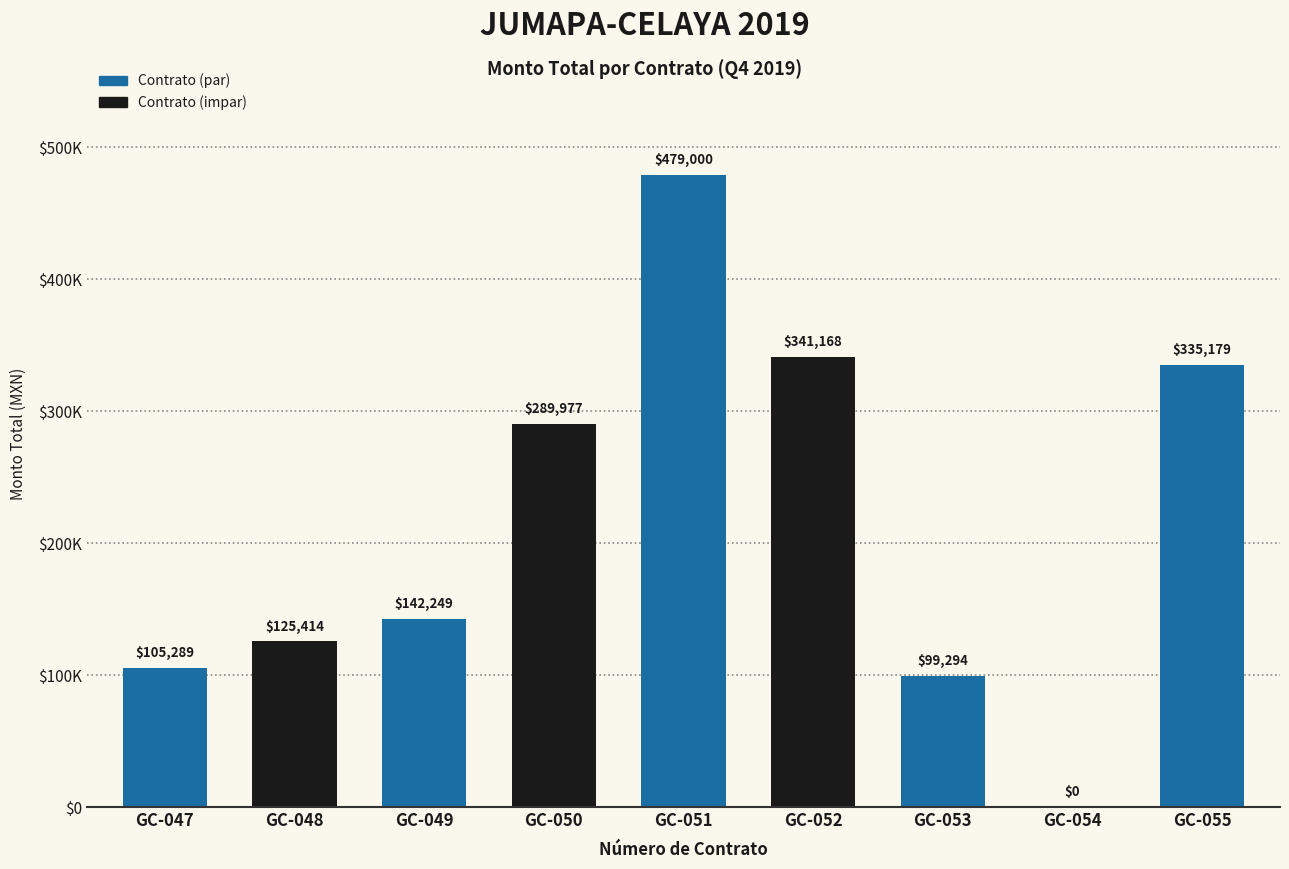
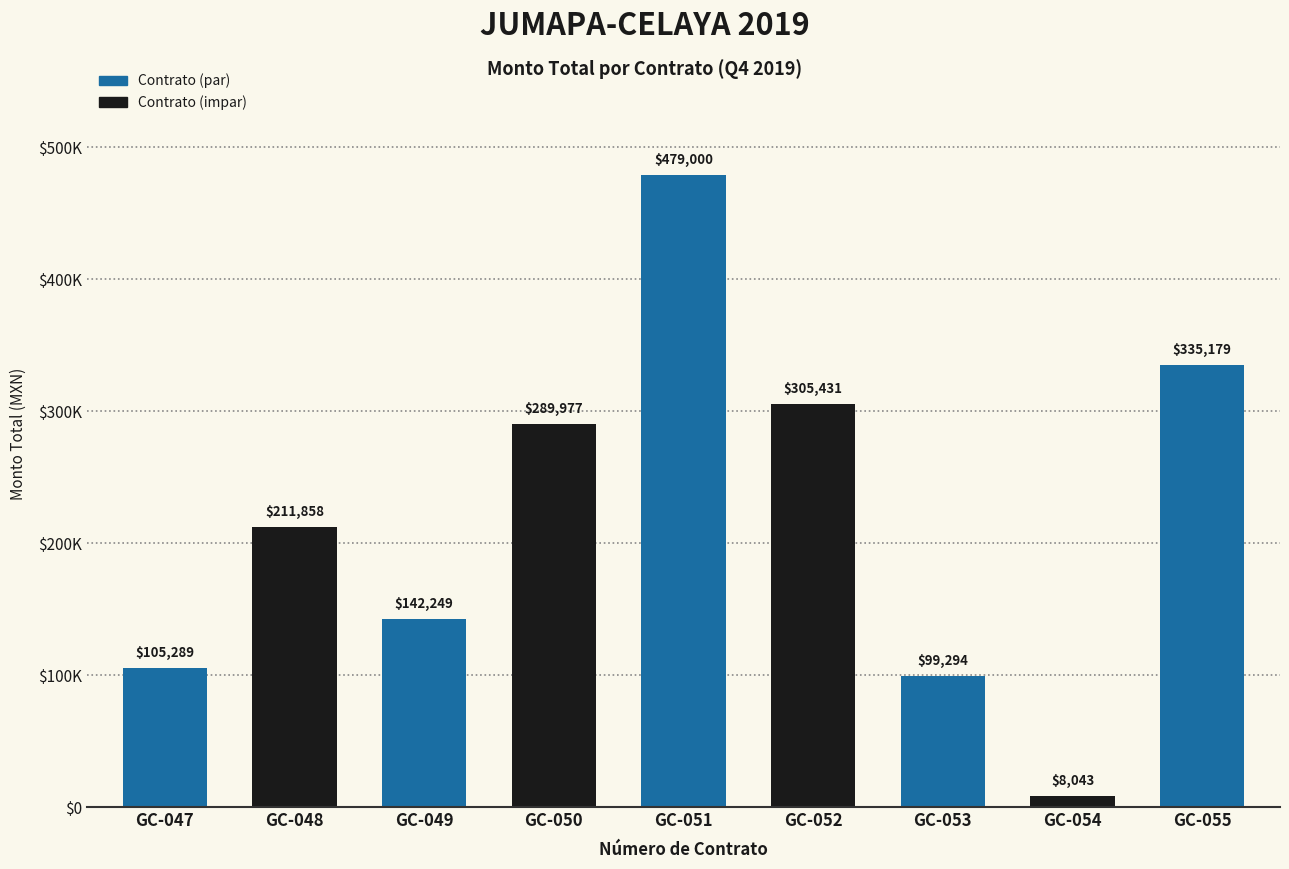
GC-048: $125,414 -> $211,858
GC-052: $341,168 -> $305,431
GC-054: $0 -> $8,043
